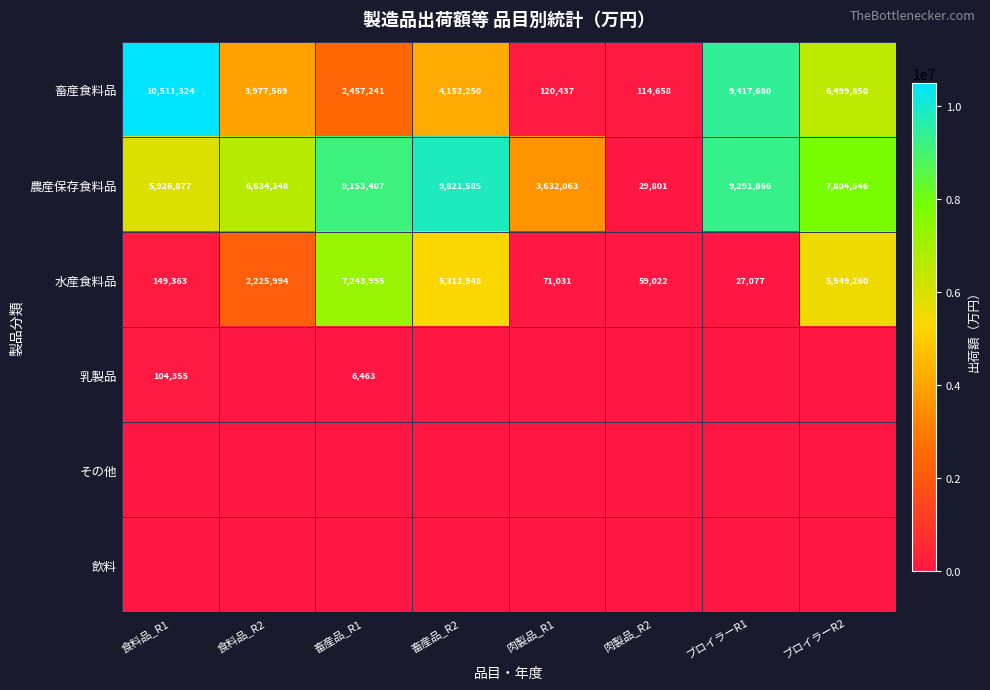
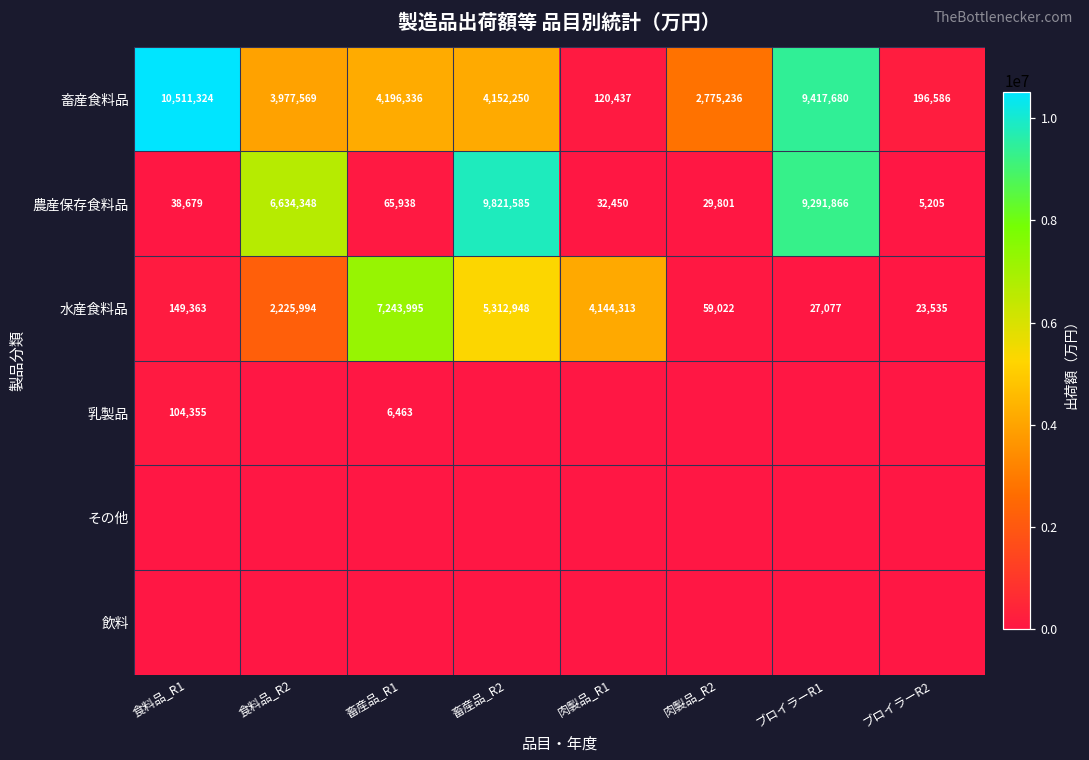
畜産食料品, 畜産品_R1: 2,457,241 -> 4,196,336
畜産食料品, 肉製品_R2: 114,658 -> 2,775,236
畜産食料品, ブロイラーR2: 6,499,850 -> 196,586
農産保存食料品, 食料品_R1: 5,926,877 -> 38,679
農産保存食料品, 畜産品_R1: 9,153,407 -> 65,938
農産保存食料品, 肉製品_R1: 3,632,063 -> 32,450
農産保存食料品, ブロイラーR2: 7,804,546 -> 5,205
水産食料品, 肉製品_R1: 71,031 -> 4,144,313
水産食料品, ブロイラーR2: 5,549,260 -> 23,535
